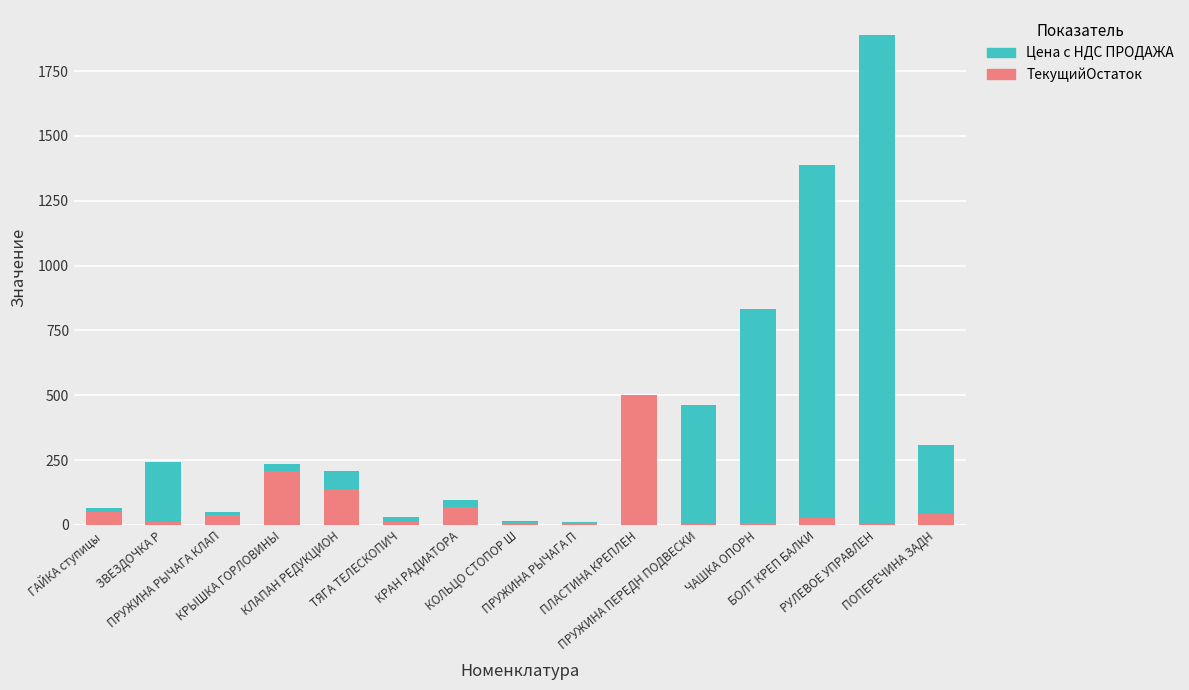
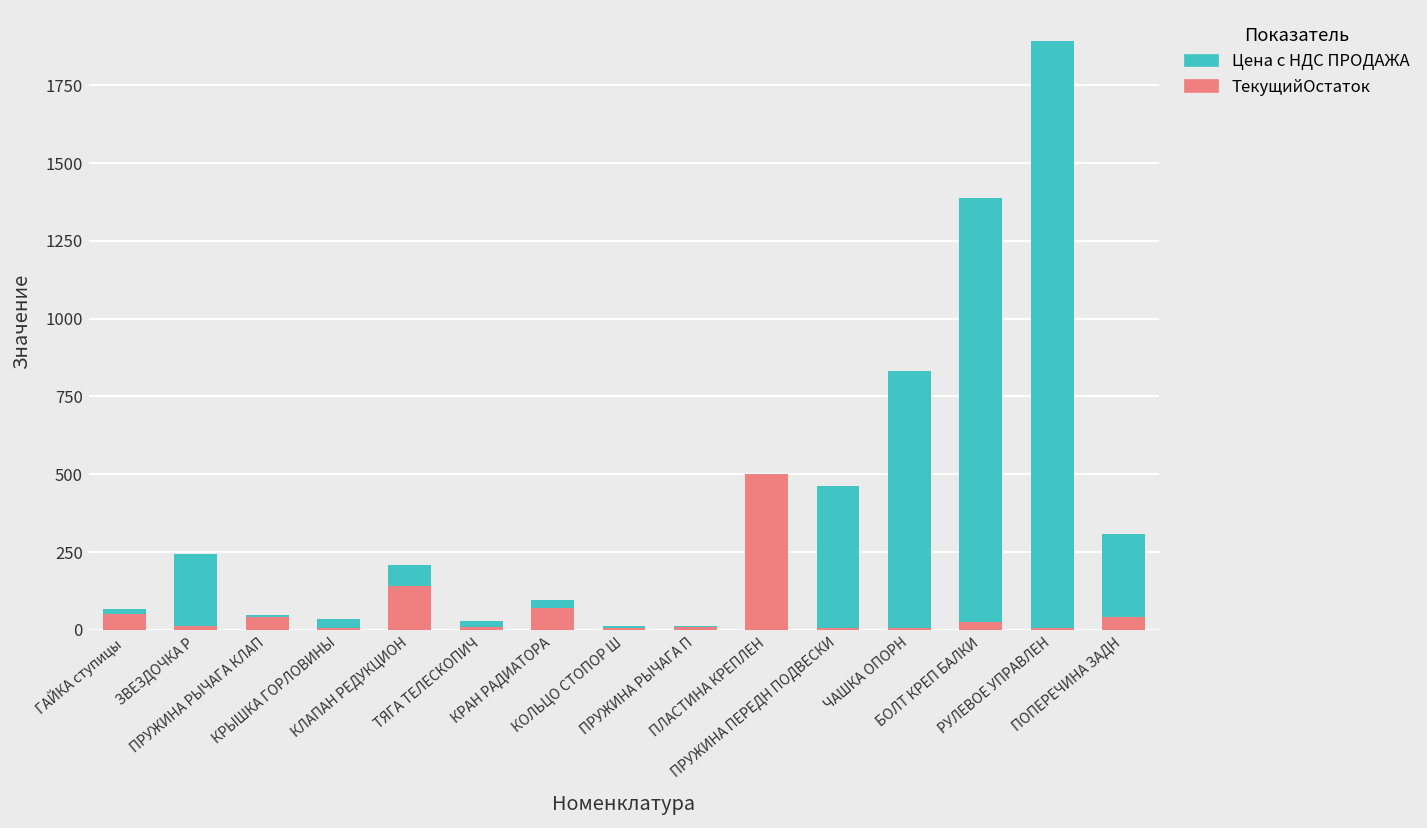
ТекущийОстаток, КРЫШКА ГОРЛОВИНЫ: 210 -> 10
